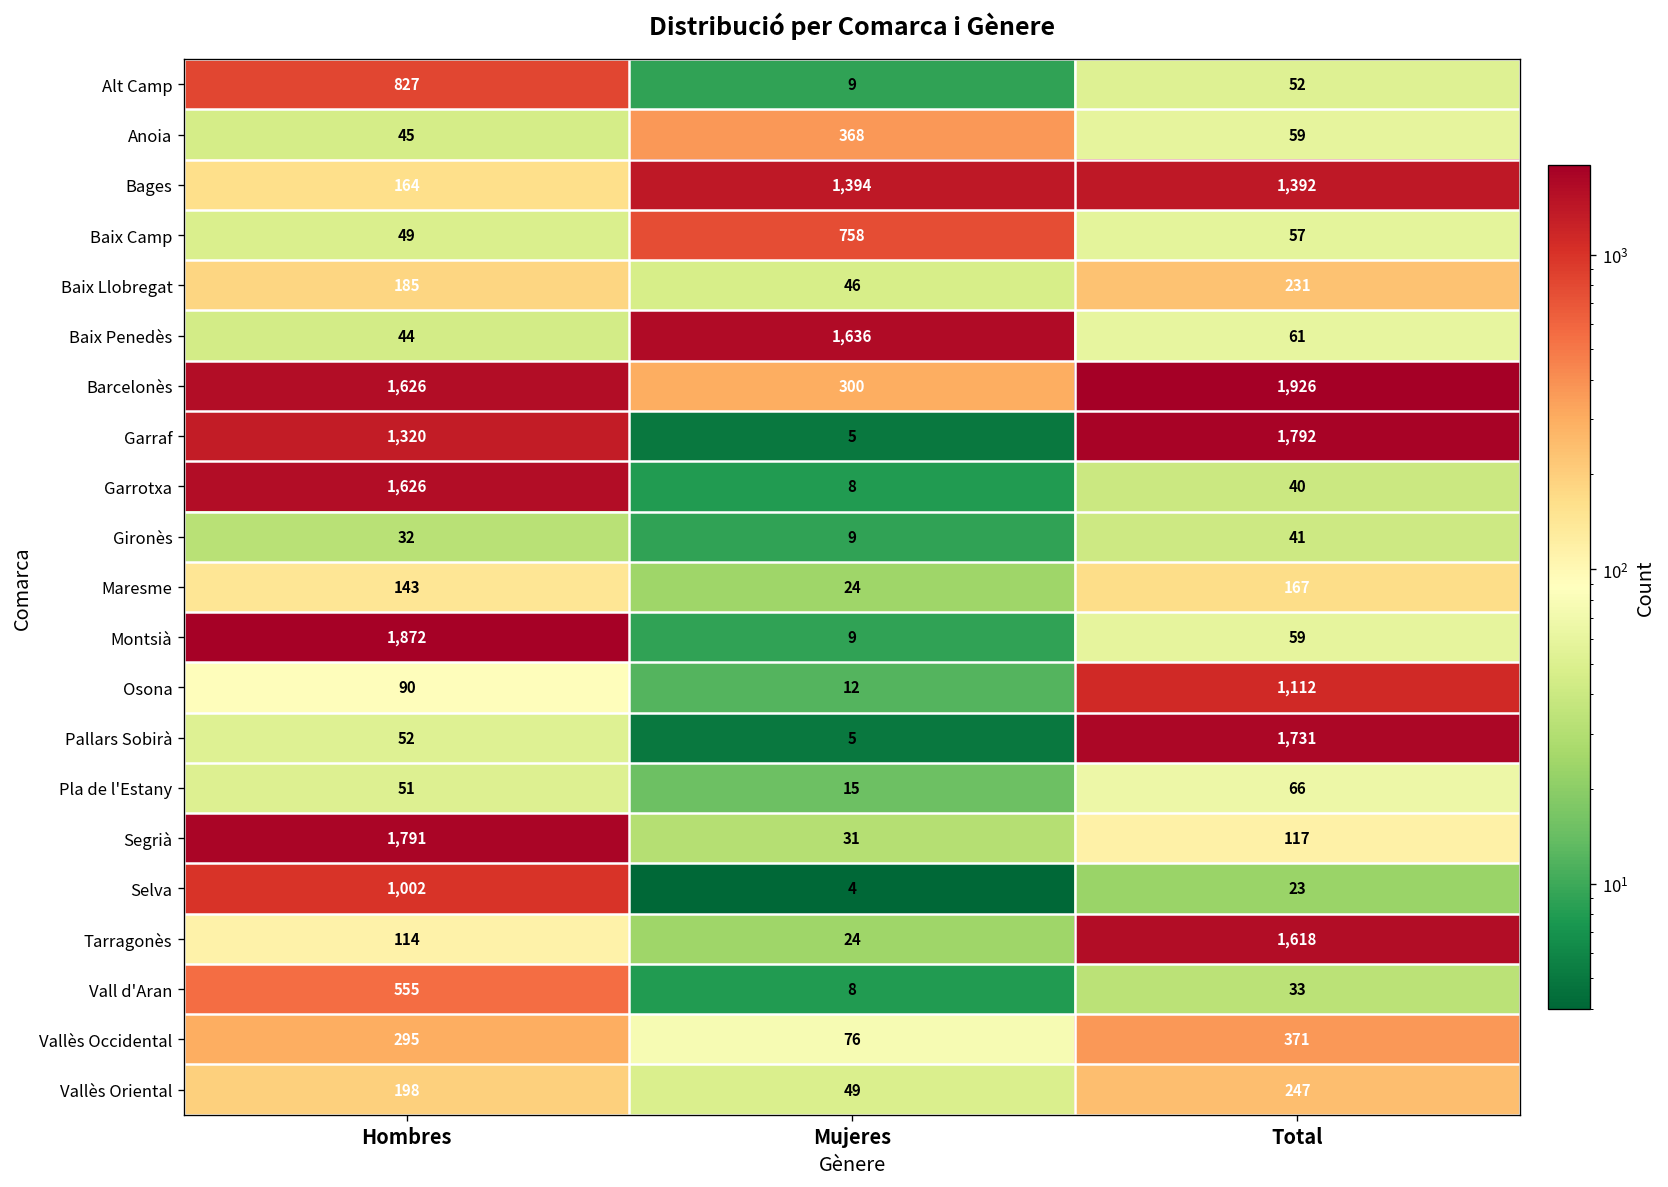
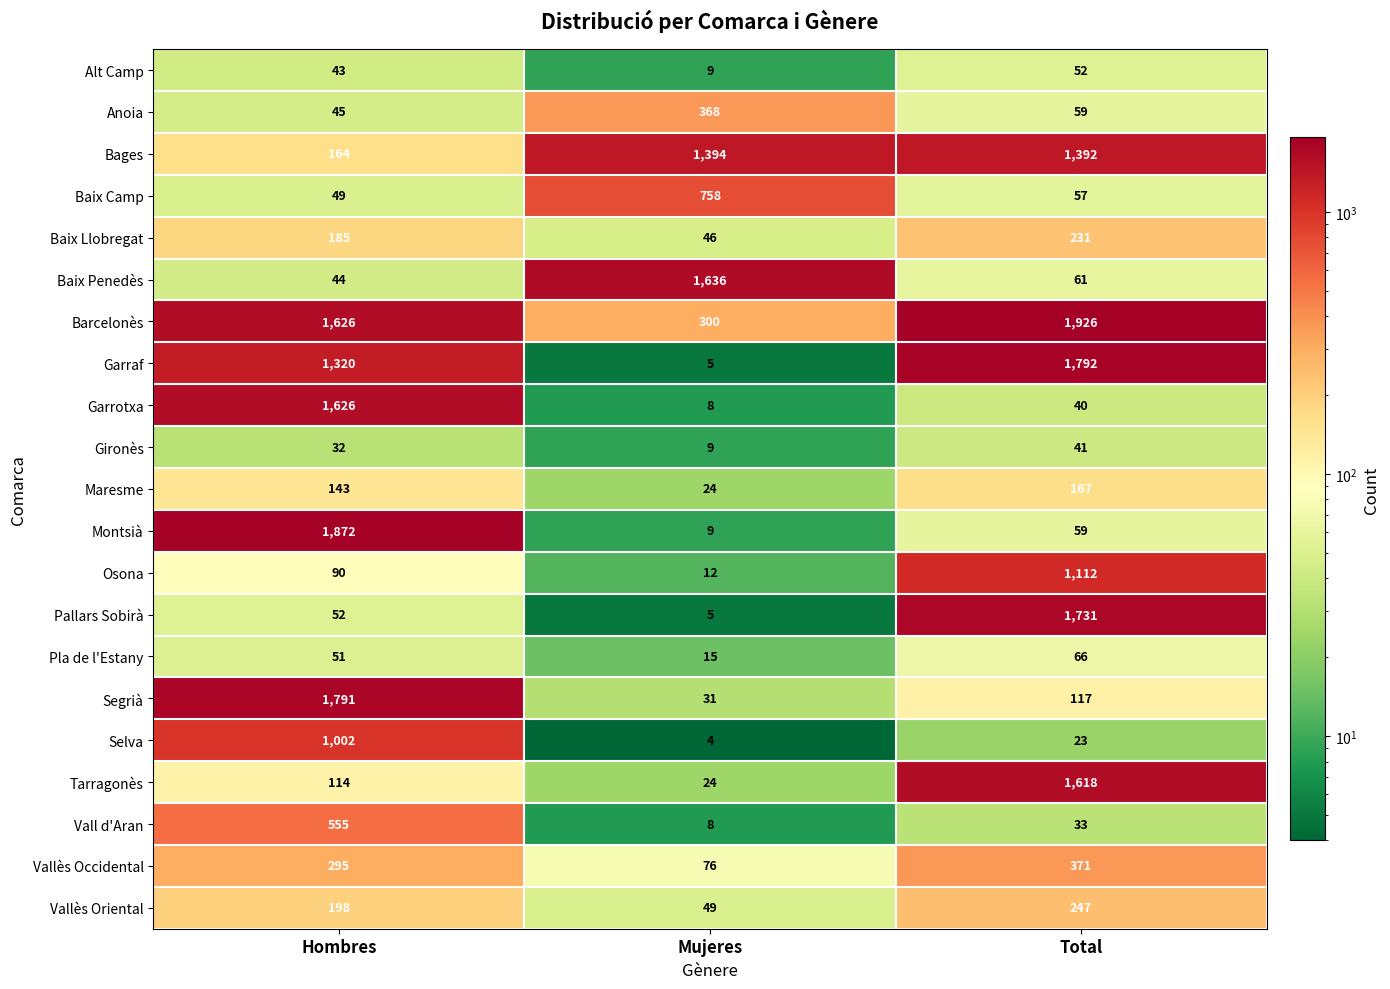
Alt Camp, Hombres: 827 -> 43
